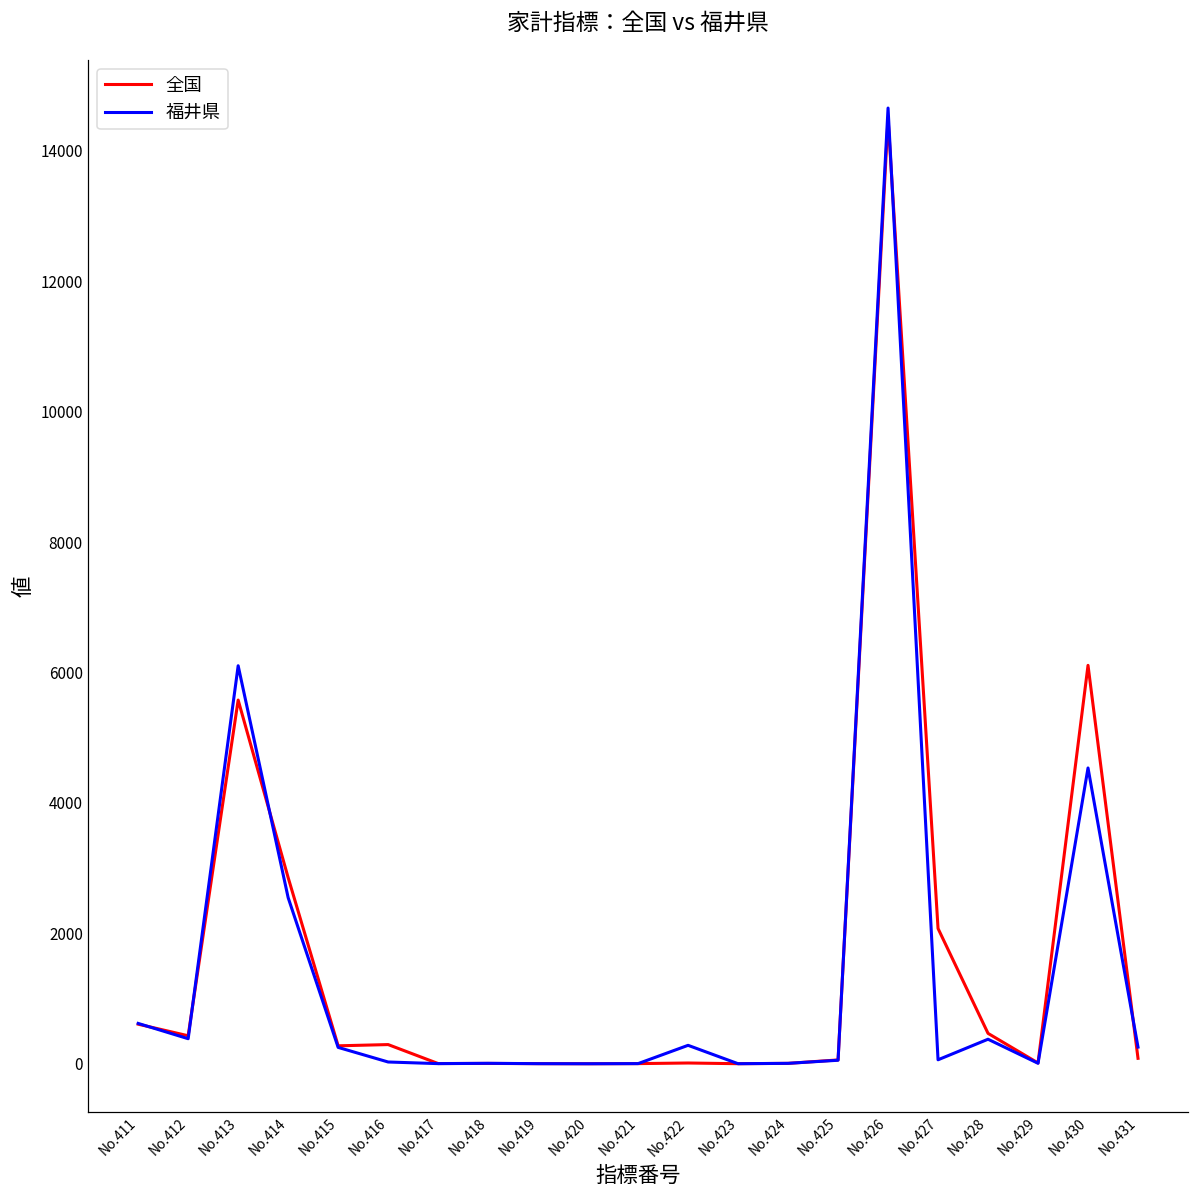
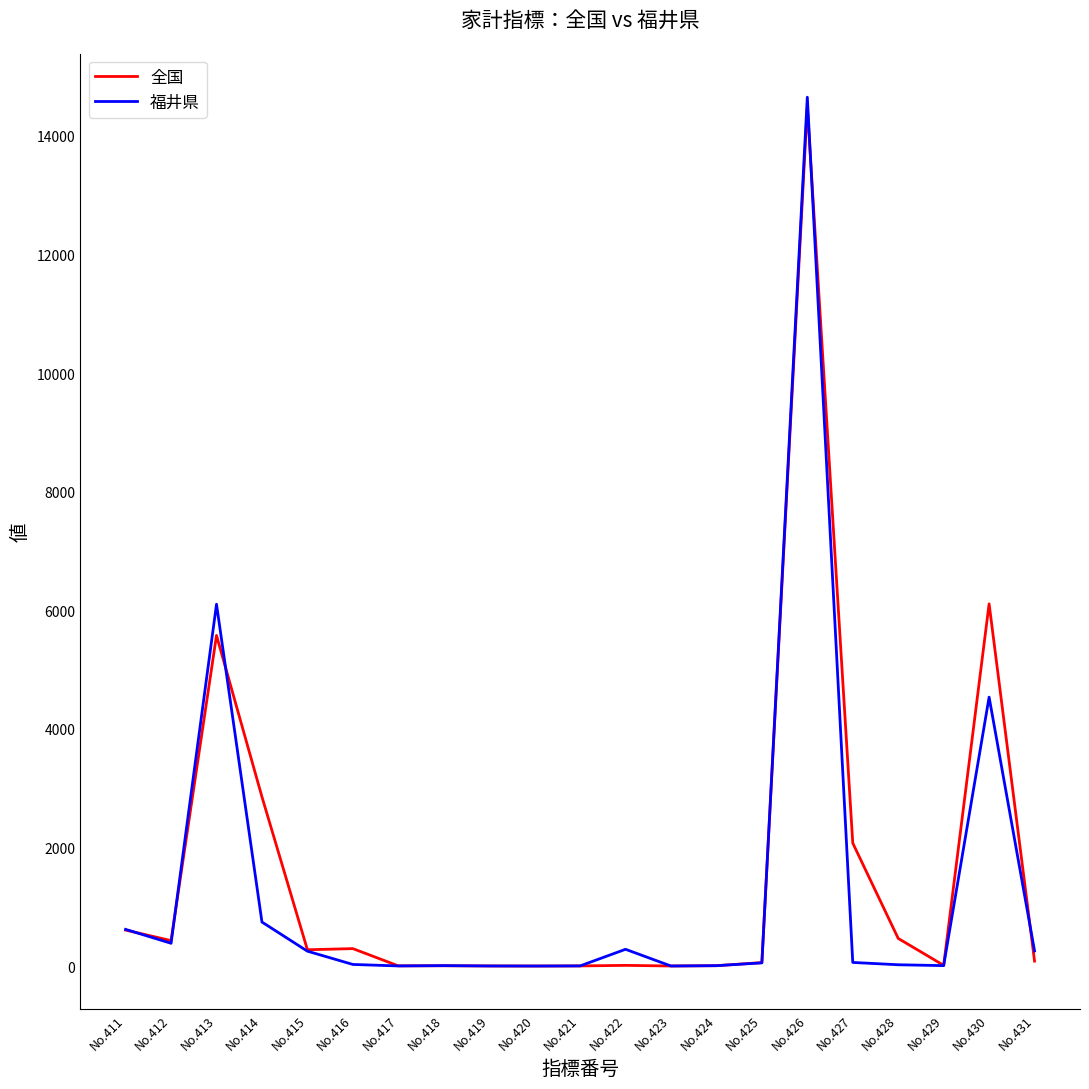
福井県, No.414: 2500 -> 700
福井県, No.428: 400 -> 0
